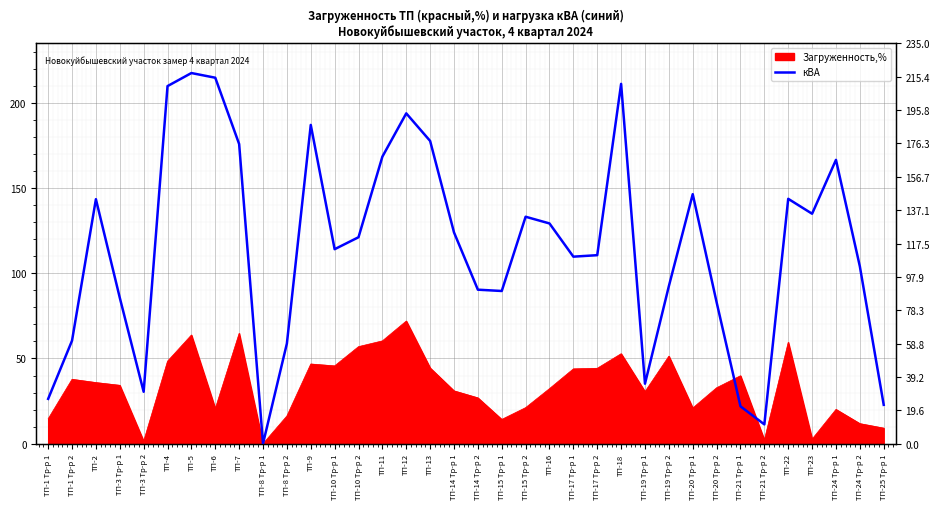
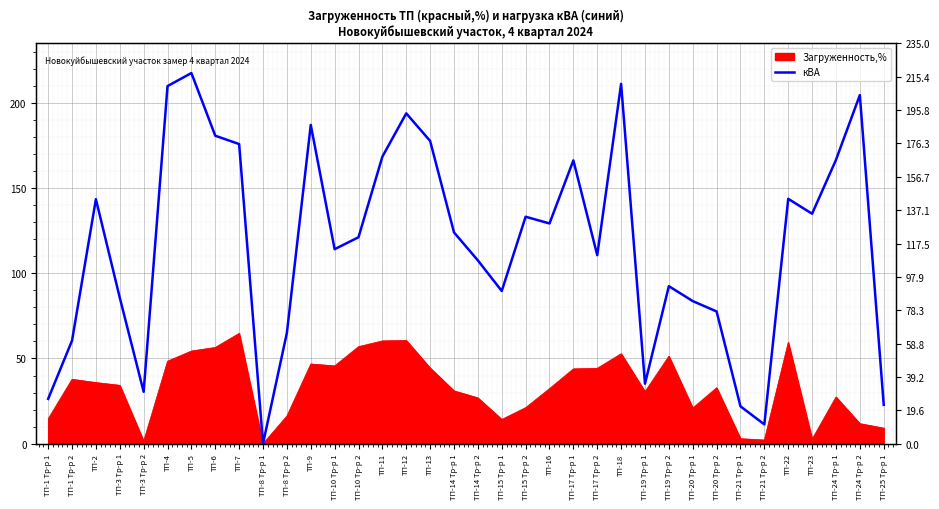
Загруженность,%, ТП-5: 64 -> 54
Загруженность,%, ТП-6: 21 -> 57
кВА, ТП-6: 215 -> 181
кВА, ТП-8 Тр-р 2: 59 -> 65
Загруженность,%, ТП-12: 72 -> 61
кВА, ТП-14 Тр-р 2: 90 -> 108
кВА, ТП-17 Тр-р 1: 110 -> 166
кВА, ТП-20 Тр-р 1: 146 -> 84
кВА, ТП-20 Тр-р 2: 83 -> 78
Загруженность,%, ТП-21 Тр-р 1: 40 -> 3
Загруженность,%, ТП-24 Тр-р 1: 20 -> 27
кВА, ТП-24 Тр-р 2: 104 -> 205
